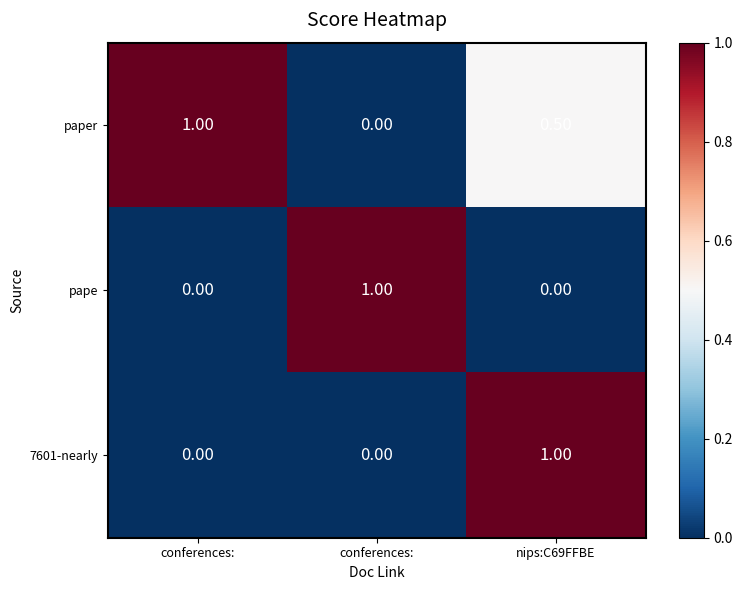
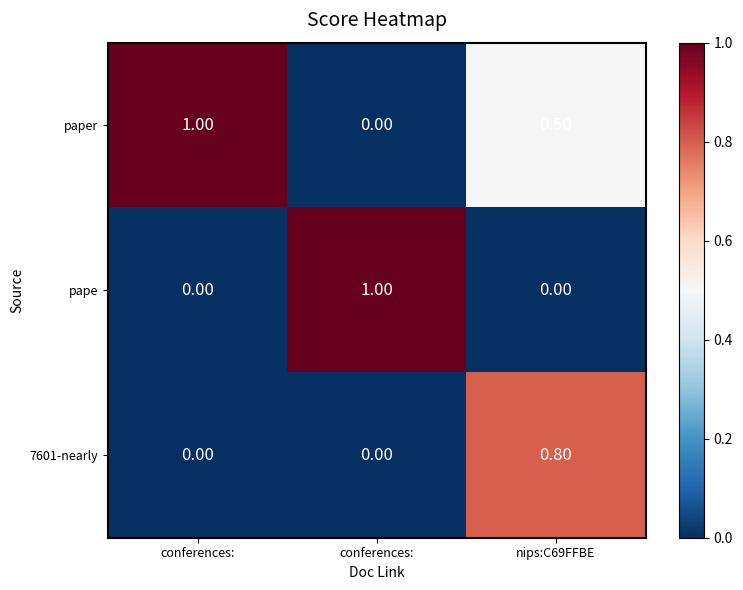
7601-nearly, nips:C69FFBE: 1.00 -> 0.80
